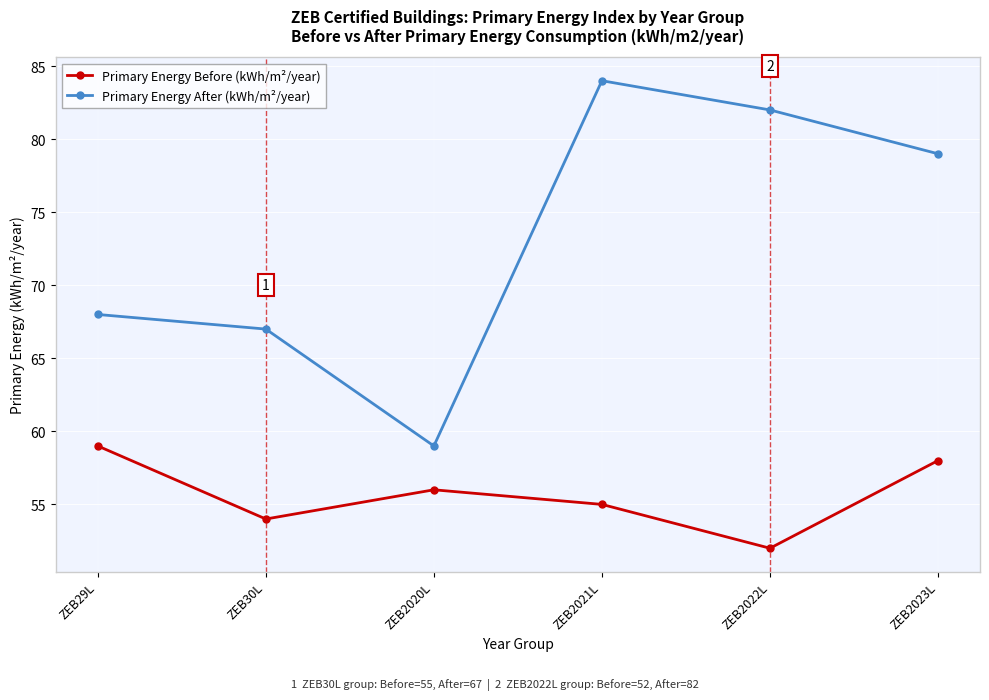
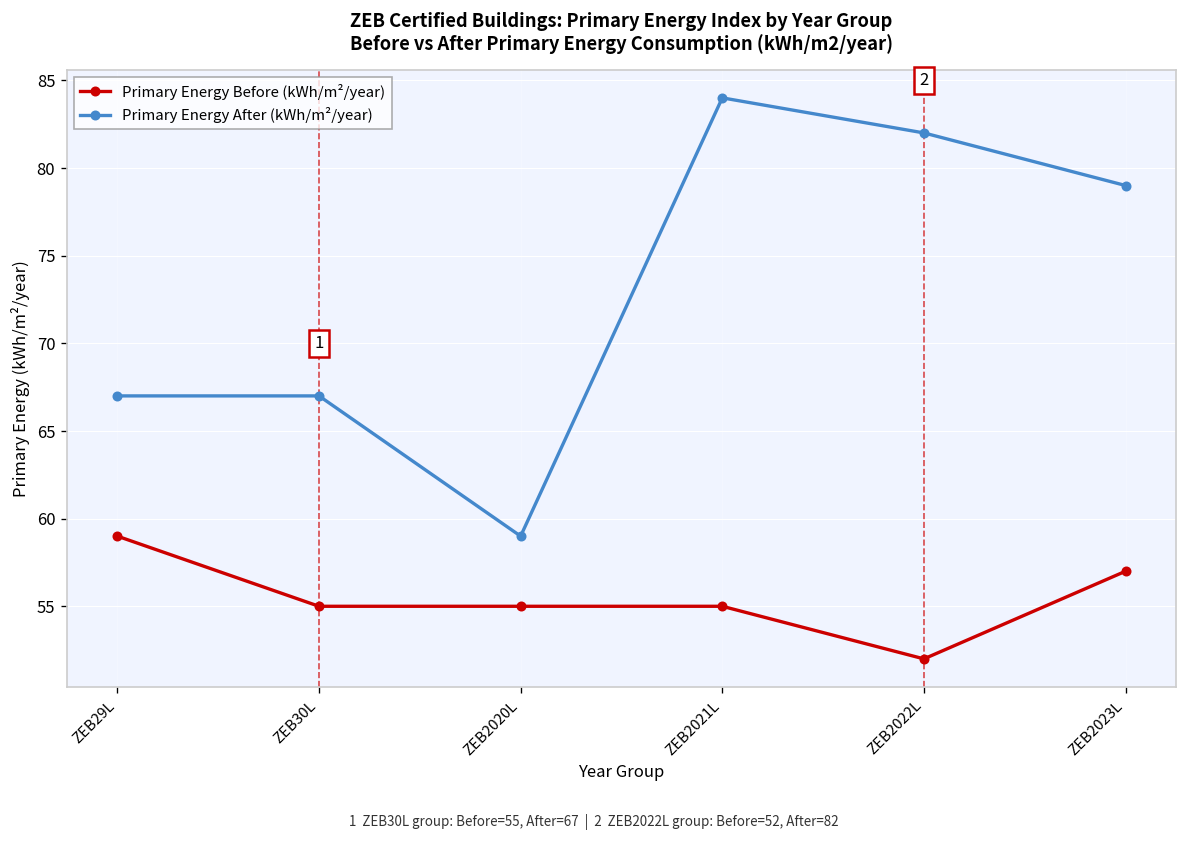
Primary Energy After (kWh/m²/year), ZEB29L: 68 -> 67
Primary Energy Before (kWh/m²/year), ZEB30L: 54 -> 55
Primary Energy Before (kWh/m²/year), ZEB2020L: 56 -> 55
Primary Energy Before (kWh/m²/year), ZEB2023L: 58 -> 57
